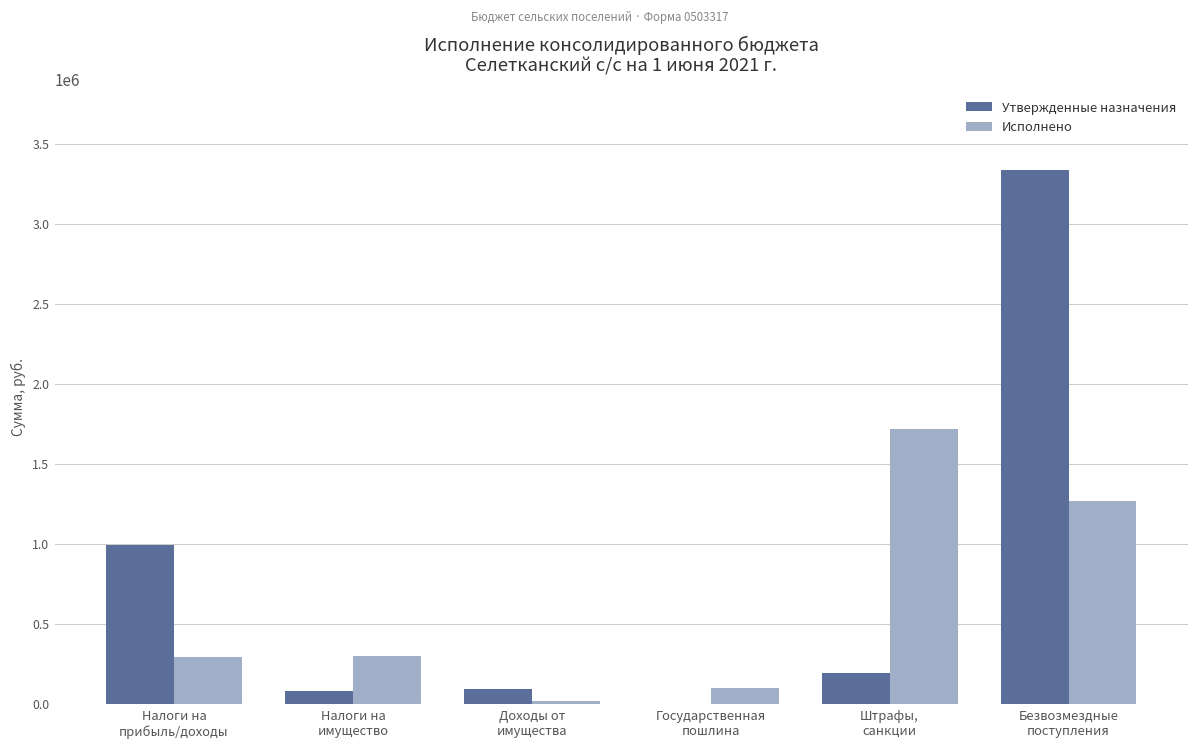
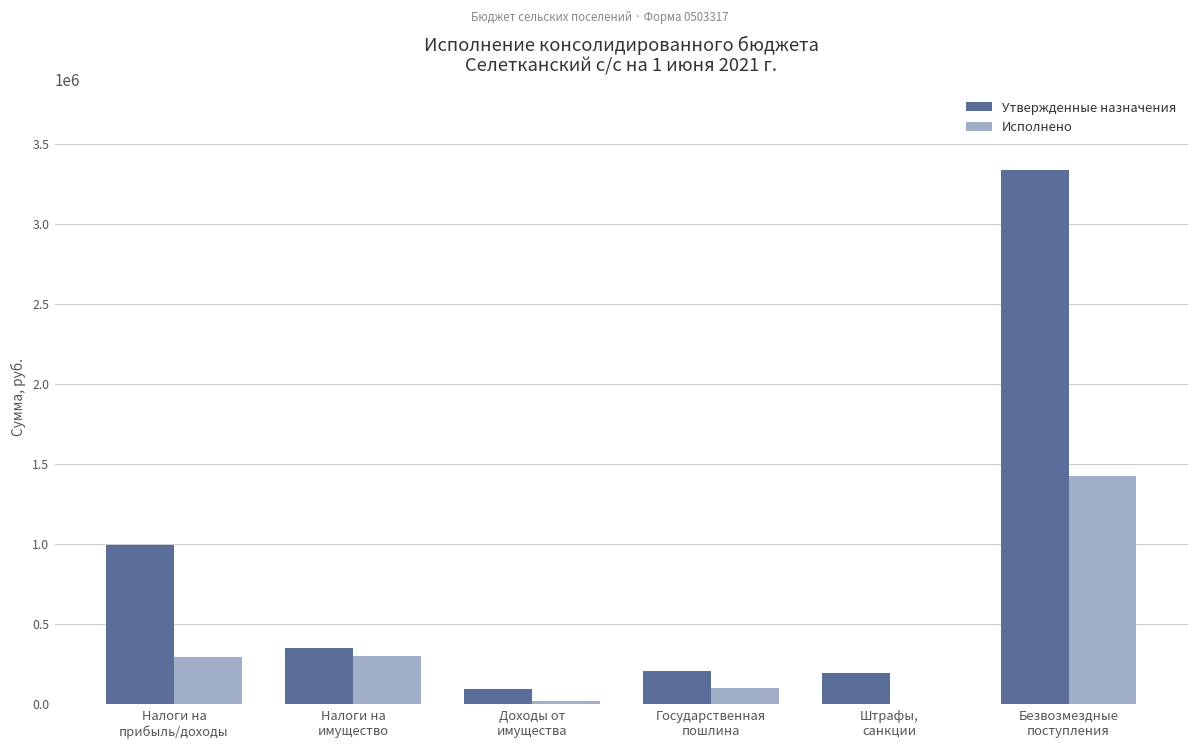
Утвержденные назначения, Налоги на имущество: 80000 -> 350000
Утвержденные назначения, Государственная пошлина: 0 -> 210000
Исполнено, Штрафы, санкции: 1720000 -> 0
Исполнено, Безвозмездные поступления: 1270000 -> 1420000
